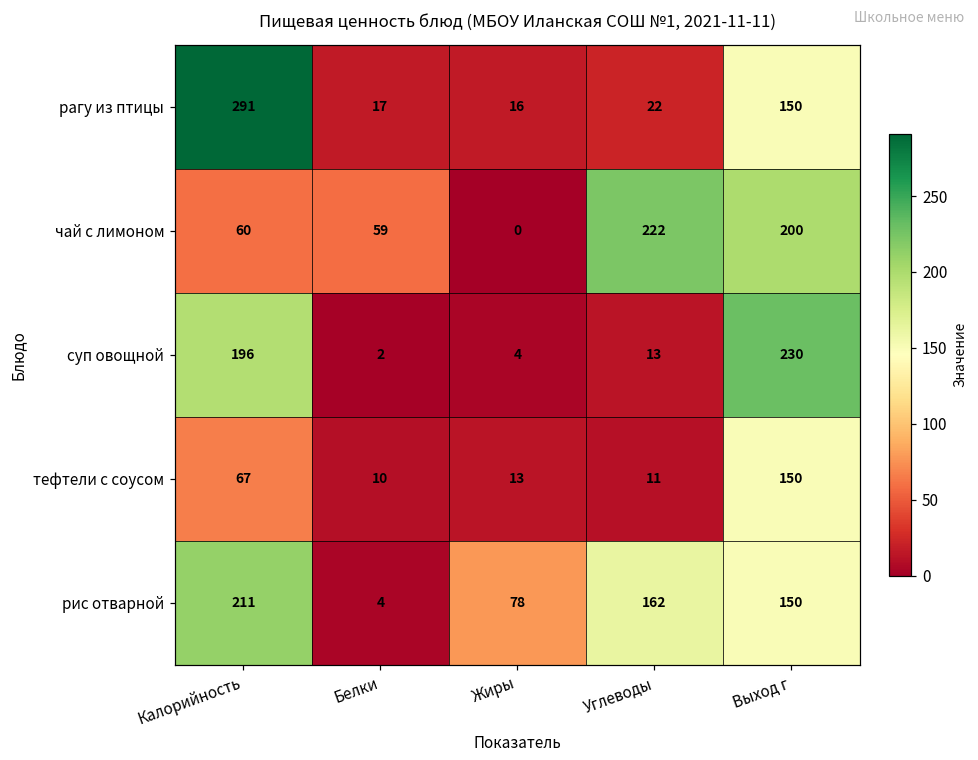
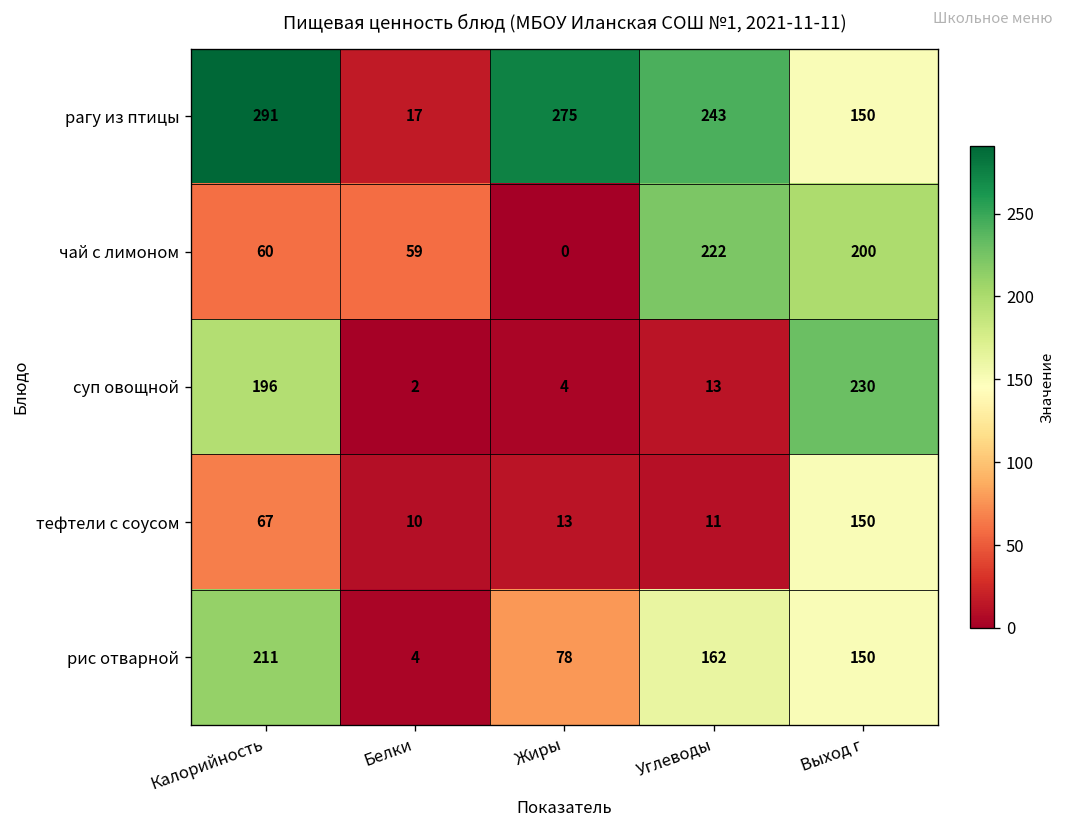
рагу из птицы, Жиры: 16 -> 275
рагу из птицы, Углеводы: 22 -> 243
